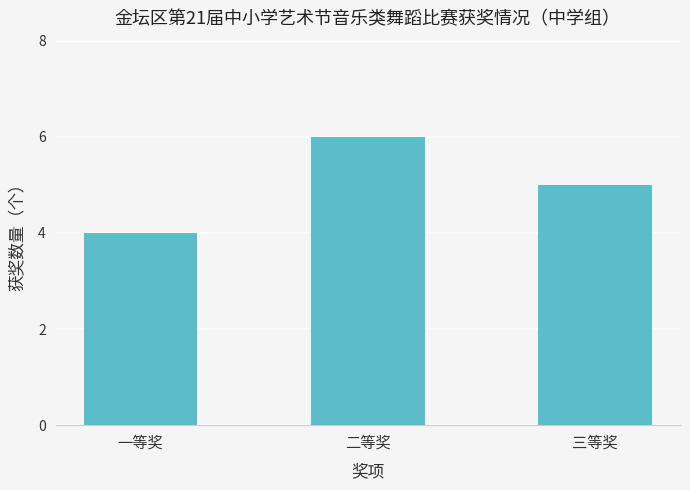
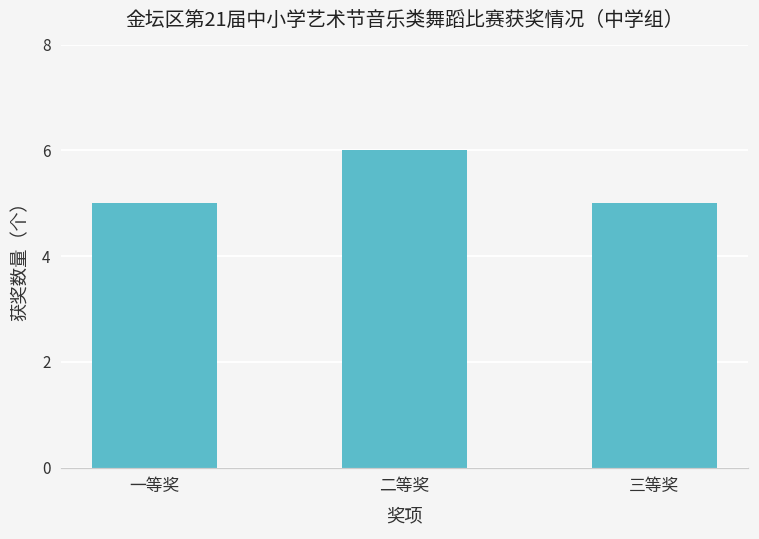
一等奖: 4 -> 5
